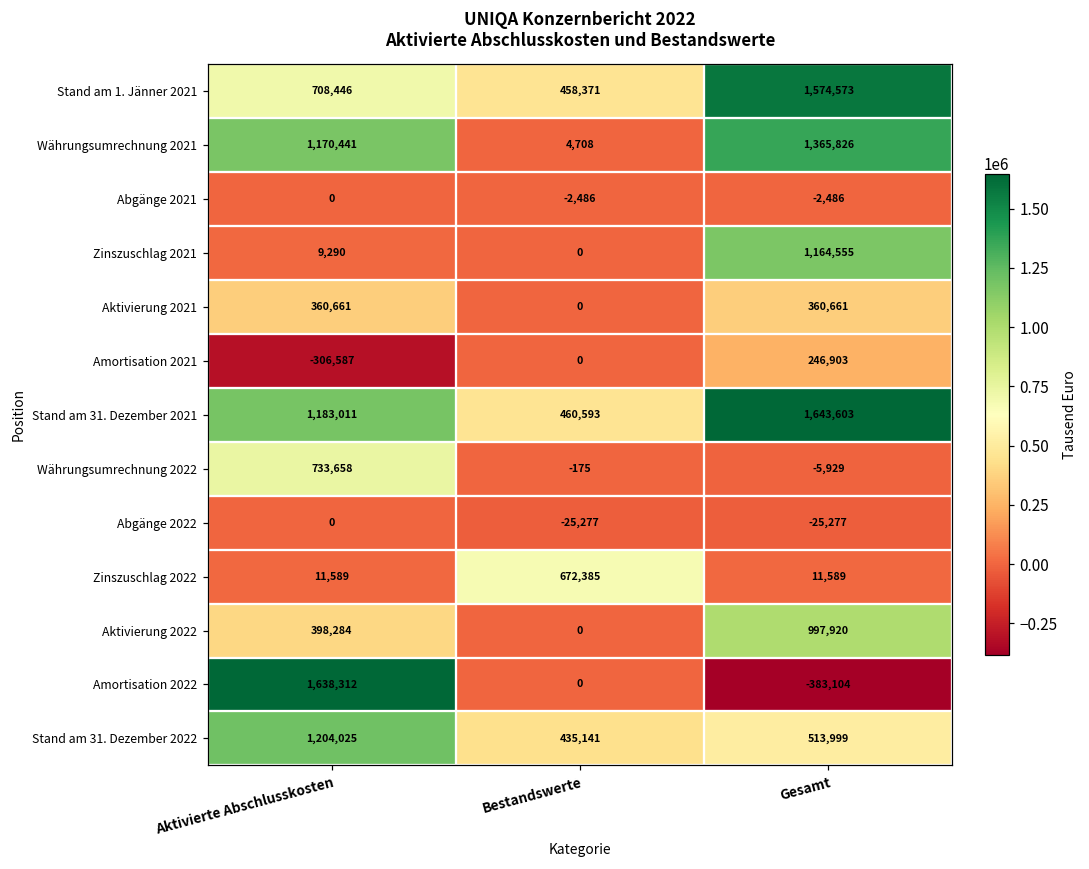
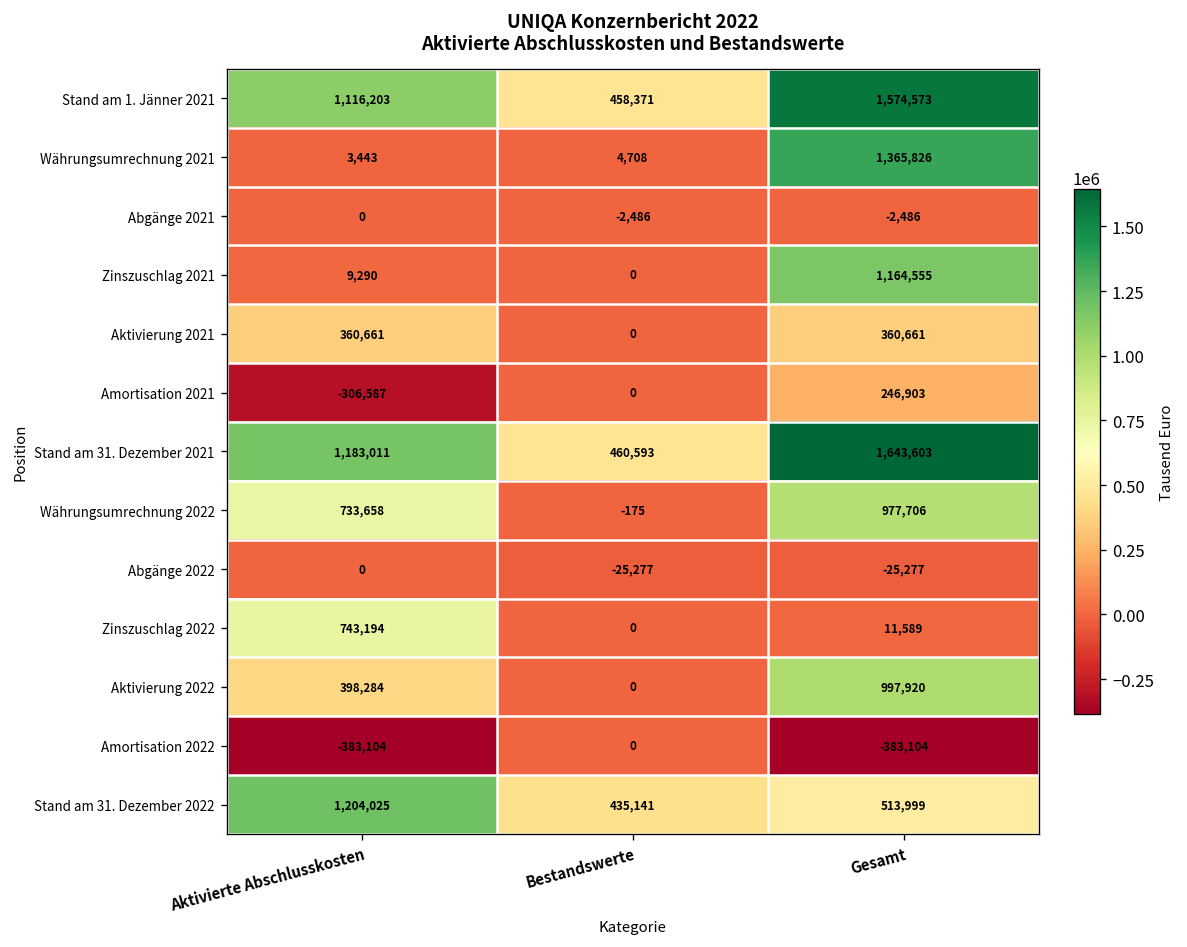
Stand am 1. Jänner 2021, Aktivierte Abschlusskosten: 708,446 -> 1,116,203
Währungsumrechnung 2021, Aktivierte Abschlusskosten: 1,170,441 -> 3,443
Währungsumrechnung 2022, Gesamt: -5,929 -> 977,706
Zinszuschlag 2022, Aktivierte Abschlusskosten: 11,589 -> 743,194
Zinszuschlag 2022, Bestandswerte: 672,385 -> 0
Amortisation 2022, Aktivierte Abschlusskosten: 1,638,312 -> -383,104
